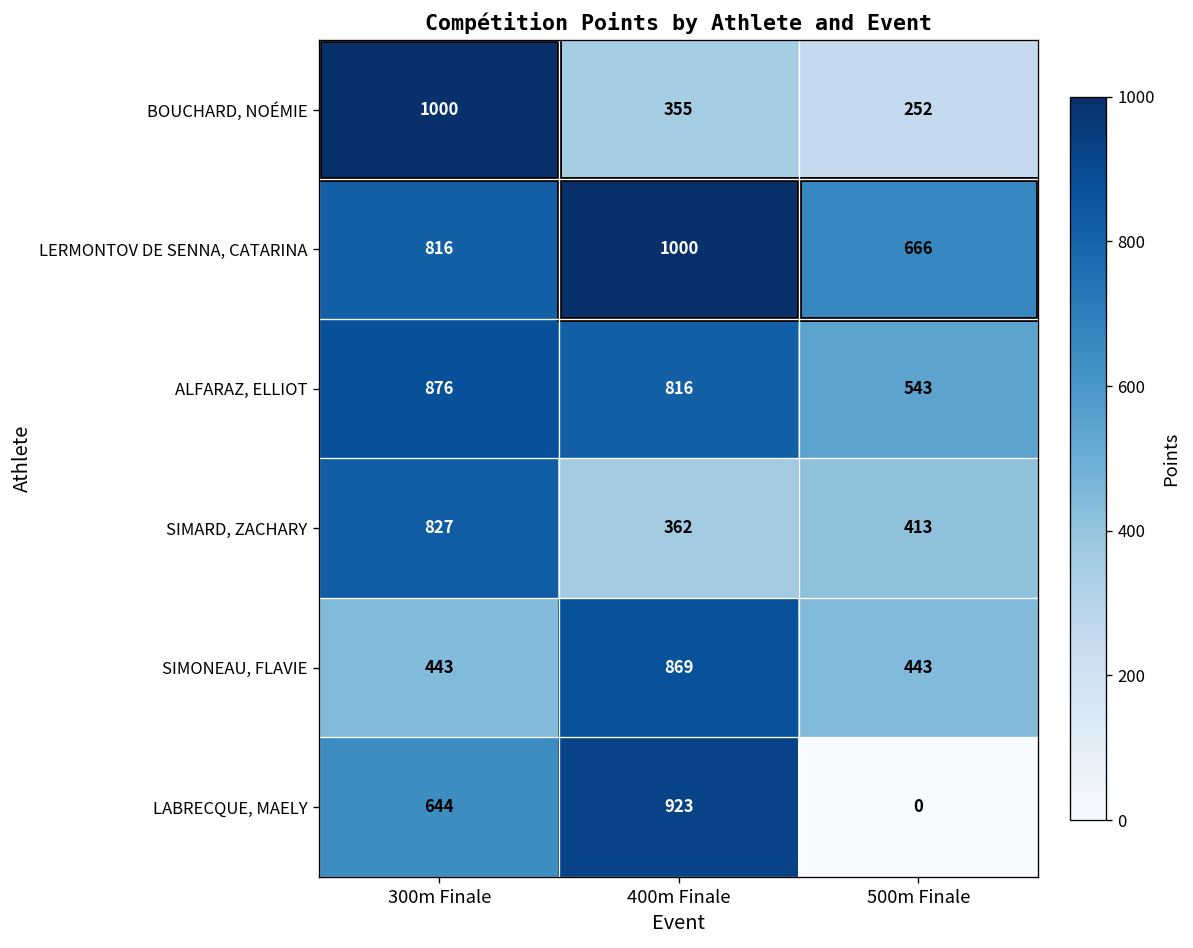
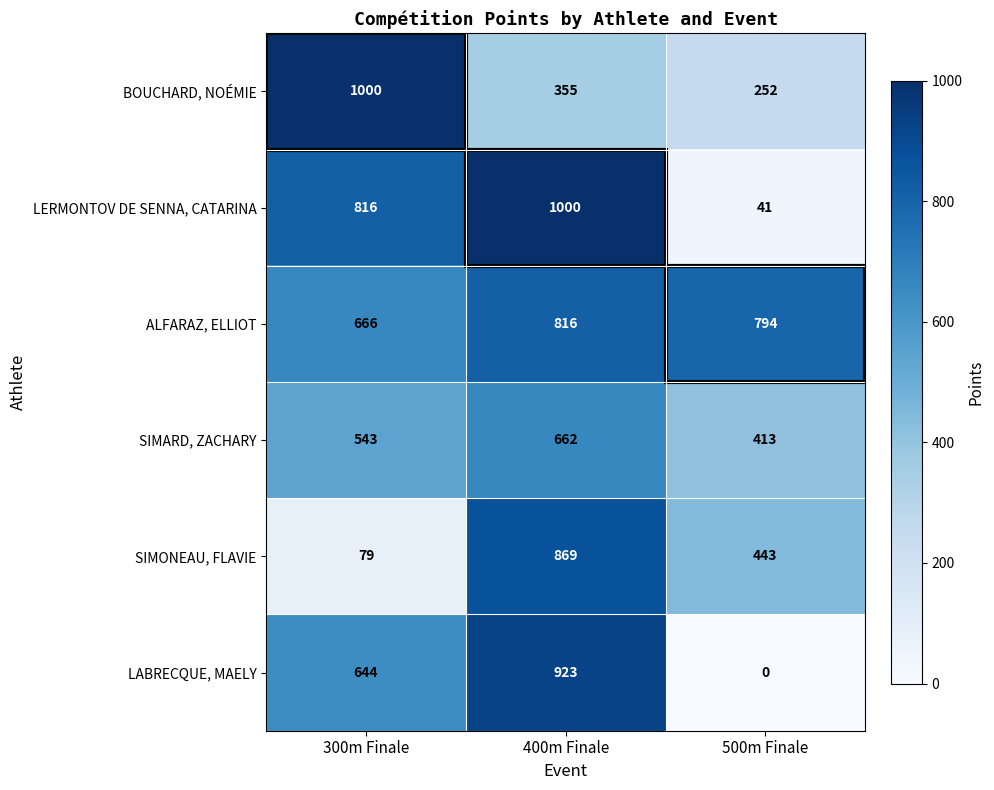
LERMONTOV DE SENNA, CATARINA, 500m Finale: 666 -> 41
ALFARAZ, ELLIOT, 300m Finale: 876 -> 666
ALFARAZ, ELLIOT, 500m Finale: 543 -> 794
SIMARD, ZACHARY, 300m Finale: 827 -> 543
SIMARD, ZACHARY, 400m Finale: 362 -> 662
SIMONEAU, FLAVIE, 300m Finale: 443 -> 79
